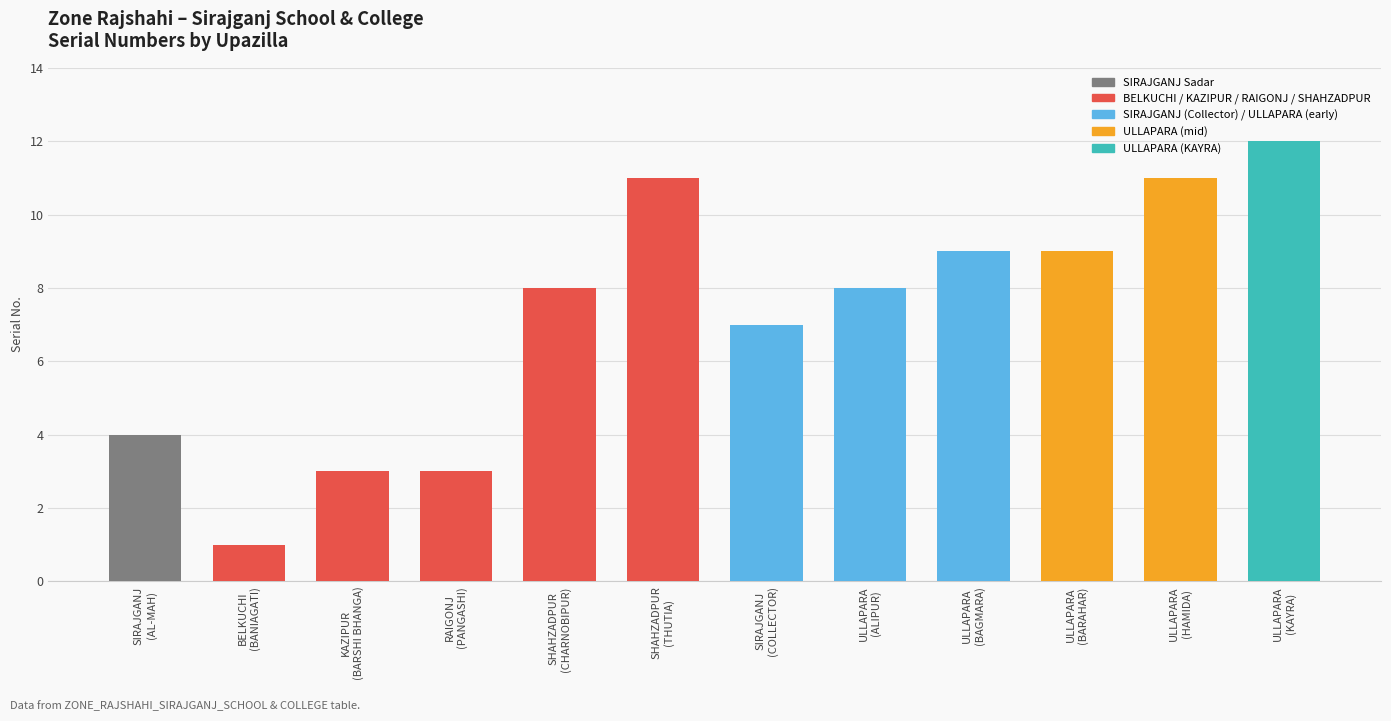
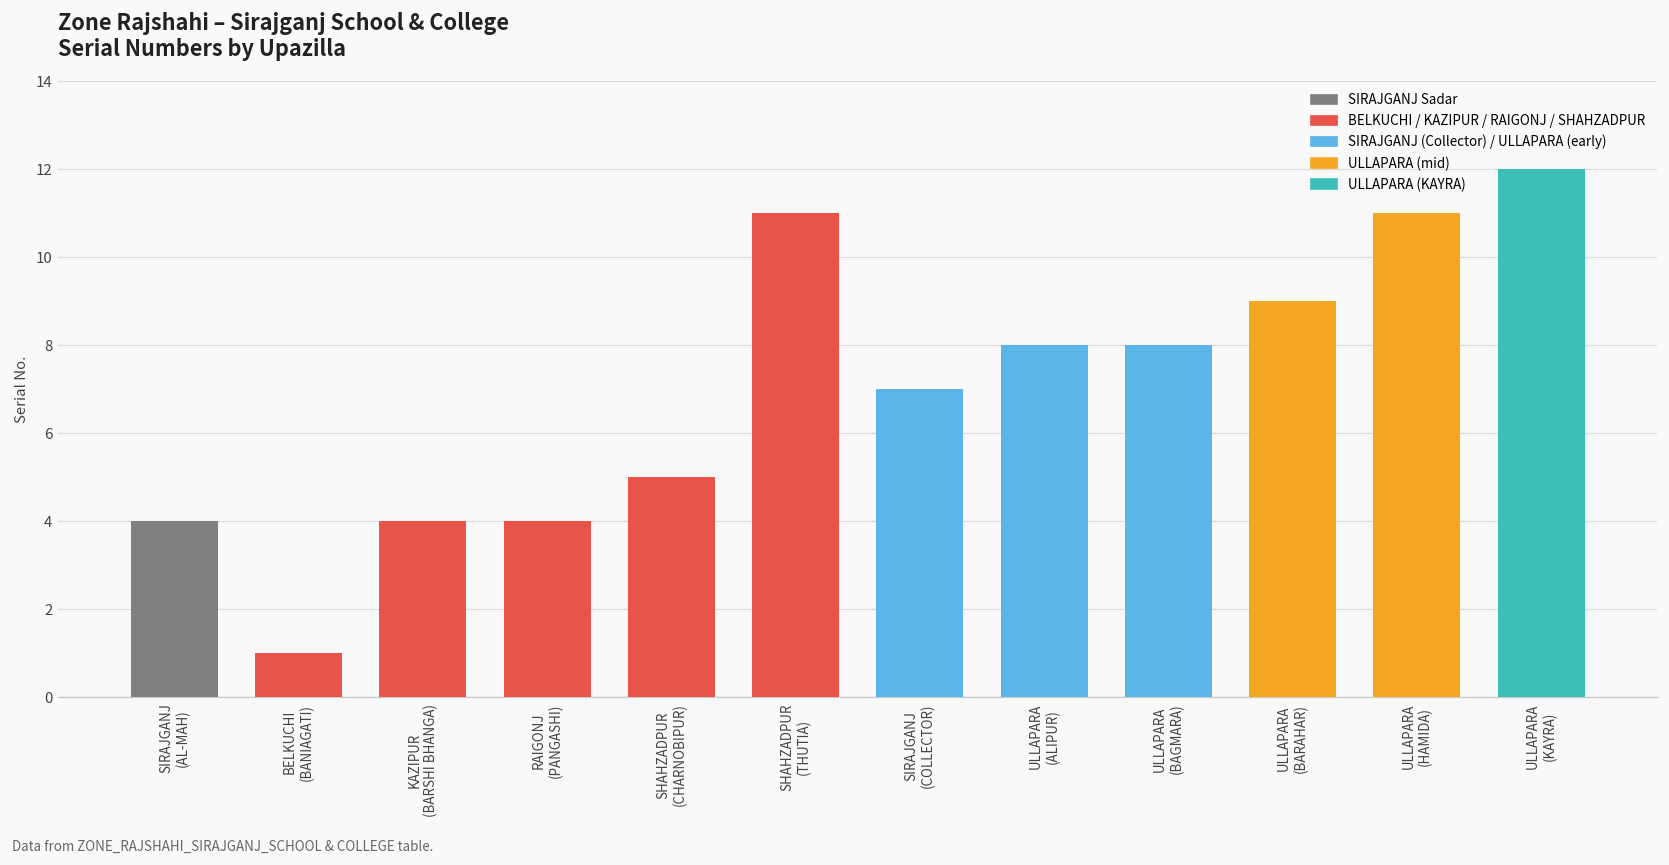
KAZIPUR (BARSHI BHANGA): 3 -> 4
RAIGONJ (PANGASHI): 3 -> 4
SHAHZADPUR (CHARNOBIPUR): 8 -> 5
ULLAPARA (BAGMARA): 9 -> 8
